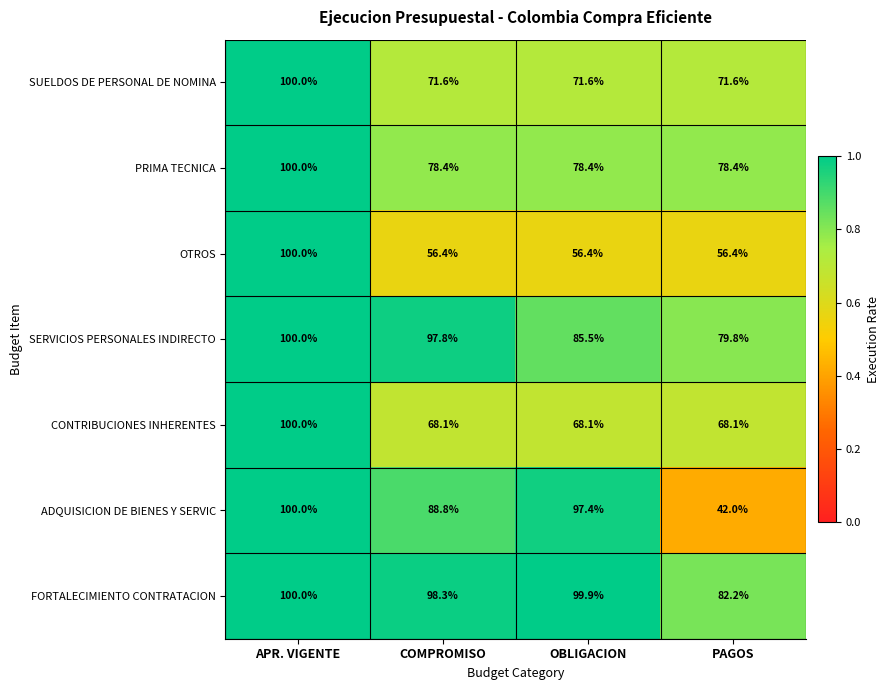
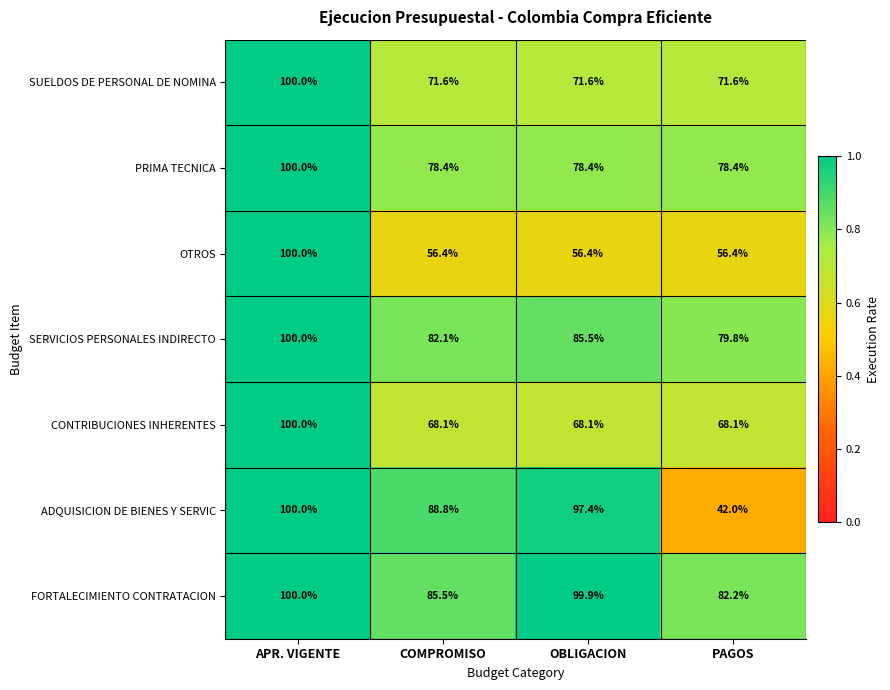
SERVICIOS PERSONALES INDIRECTO, COMPROMISO: 97.8% -> 82.1%
FORTALECIMIENTO CONTRATACION, COMPROMISO: 98.3% -> 85.5%
